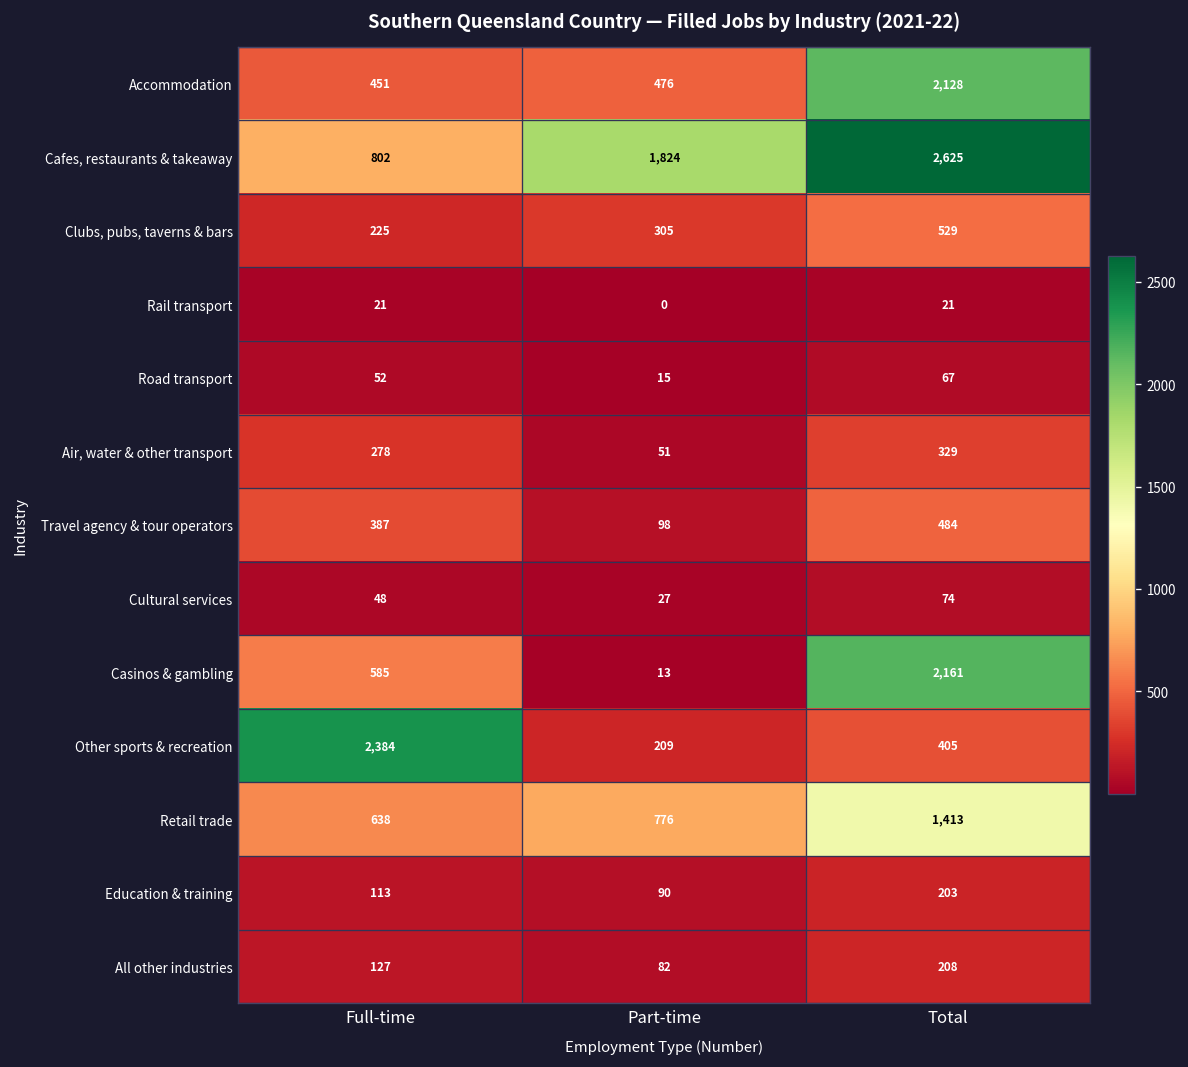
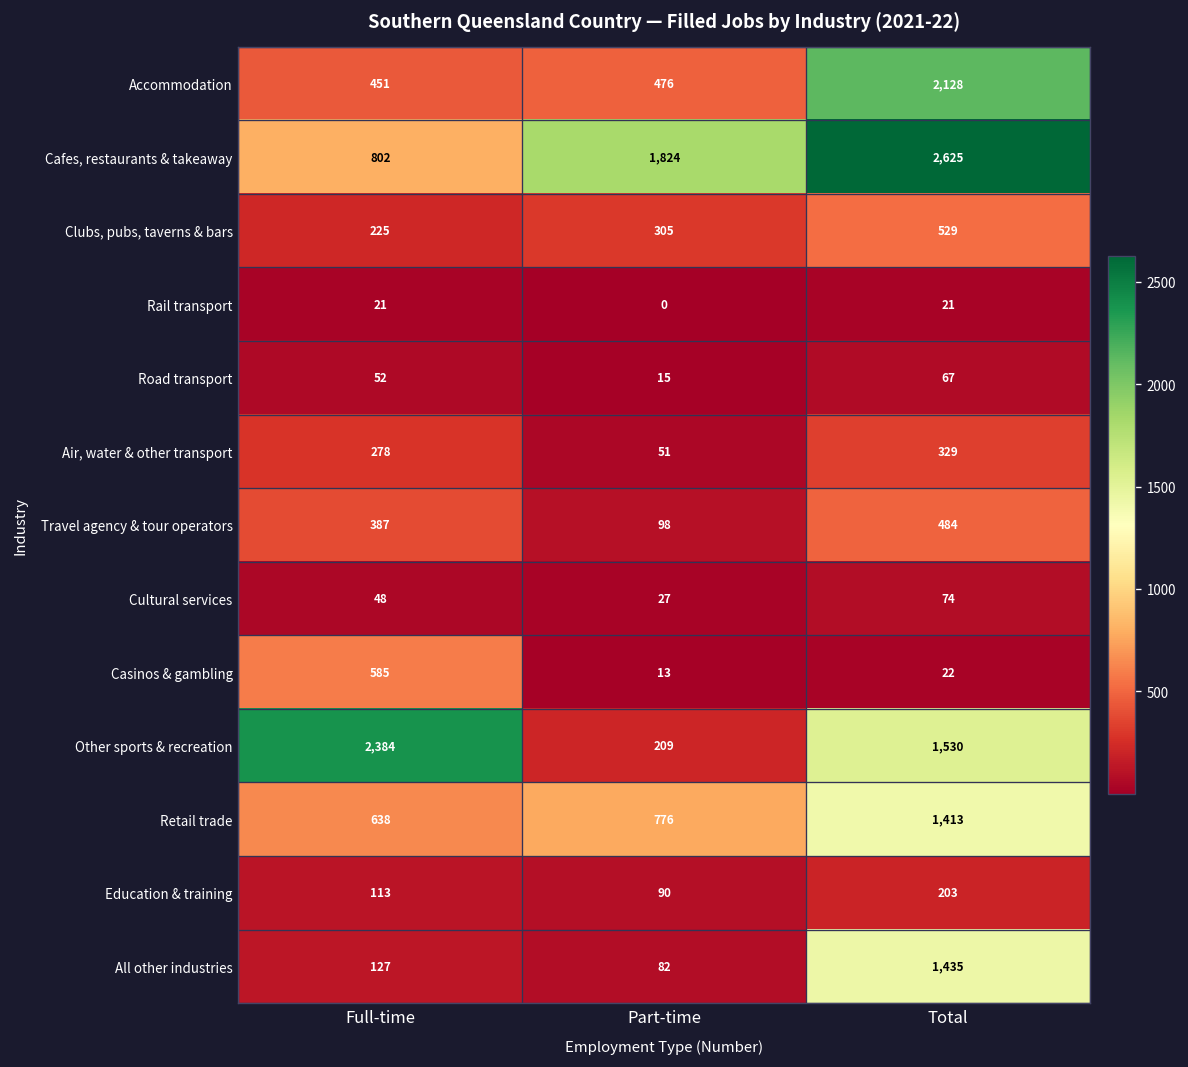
Casinos & gambling, Total: 2,161 -> 22
Other sports & recreation, Total: 405 -> 1,530
All other industries, Total: 208 -> 1,435
